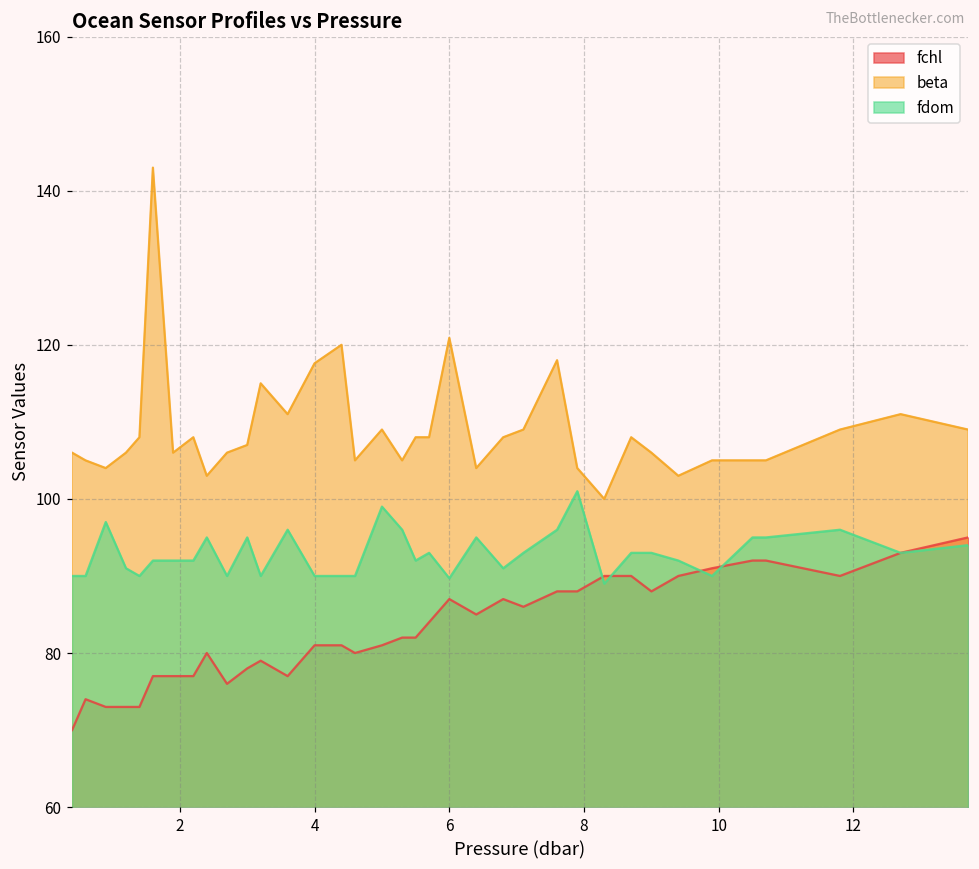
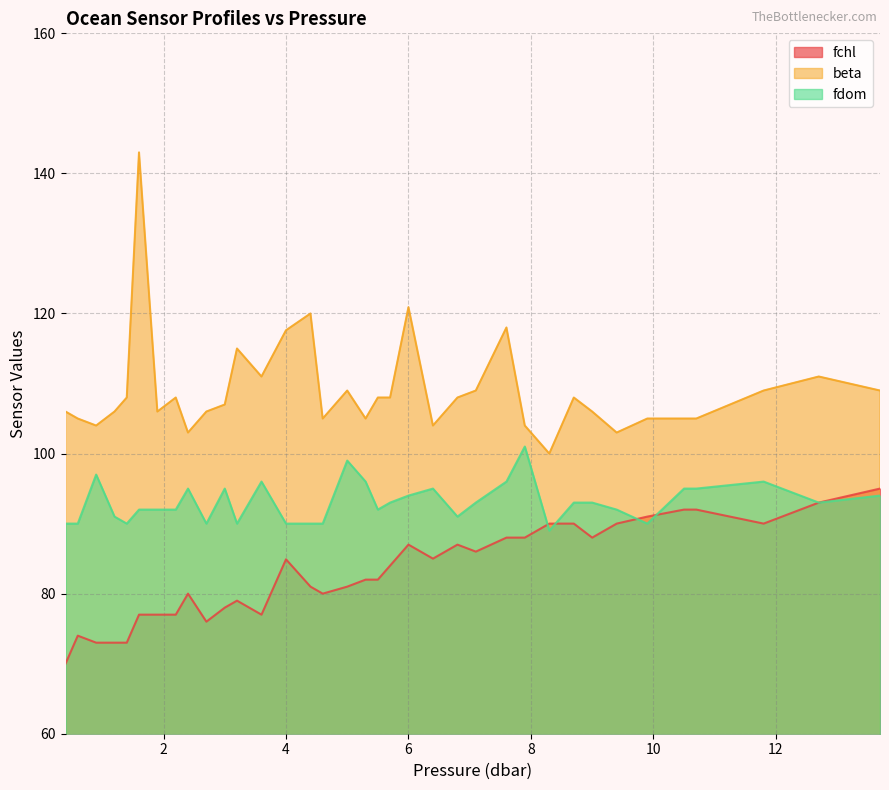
fchl, 4: 81 -> 85
fdom, 6: 90 -> 94
